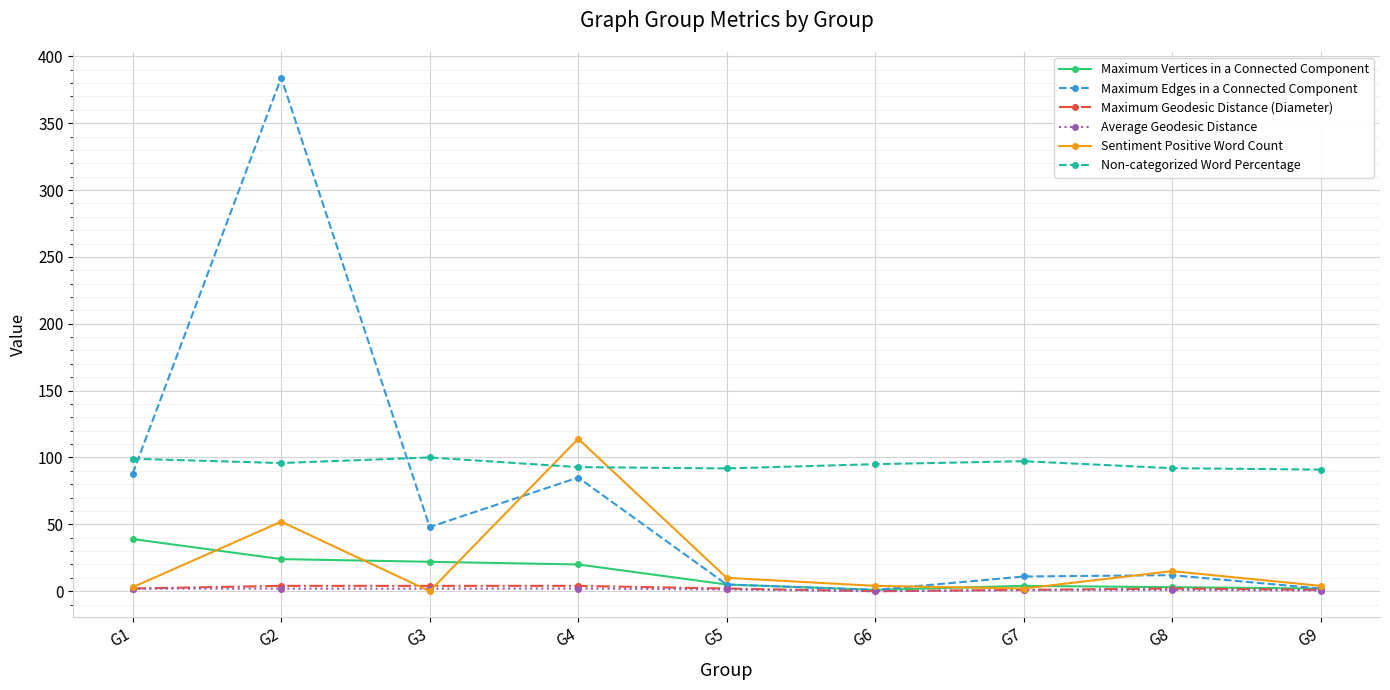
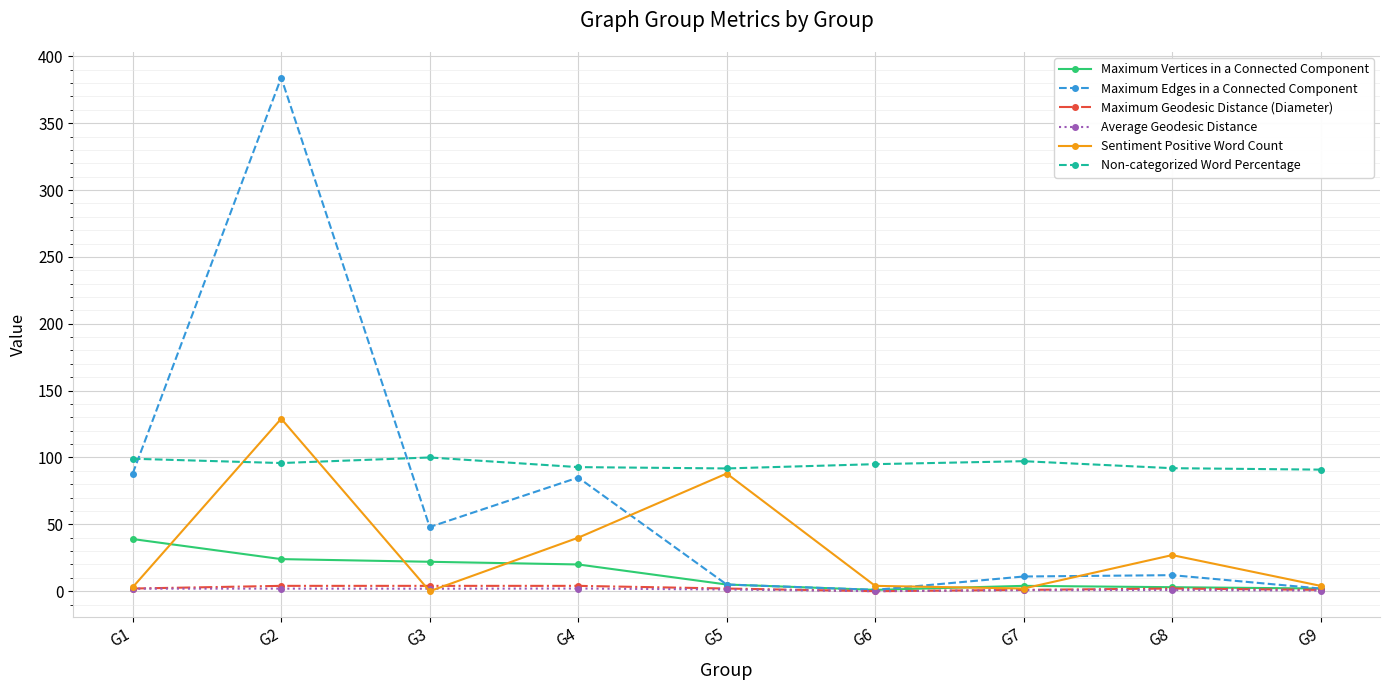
Sentiment Positive Word Count, G2: 52 -> 129
Sentiment Positive Word Count, G4: 114 -> 40
Sentiment Positive Word Count, G5: 10 -> 88
Sentiment Positive Word Count, G8: 15 -> 27
